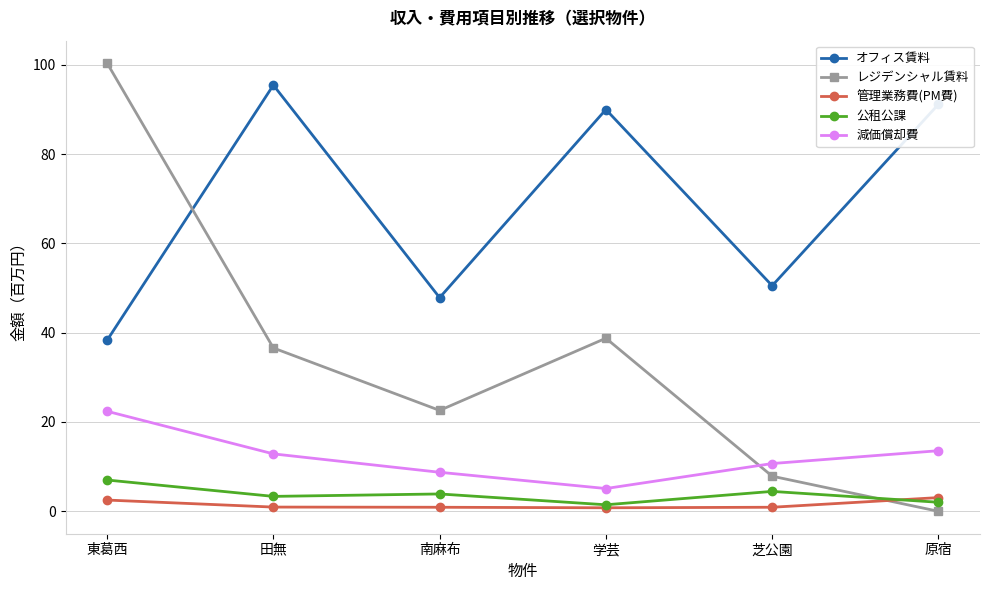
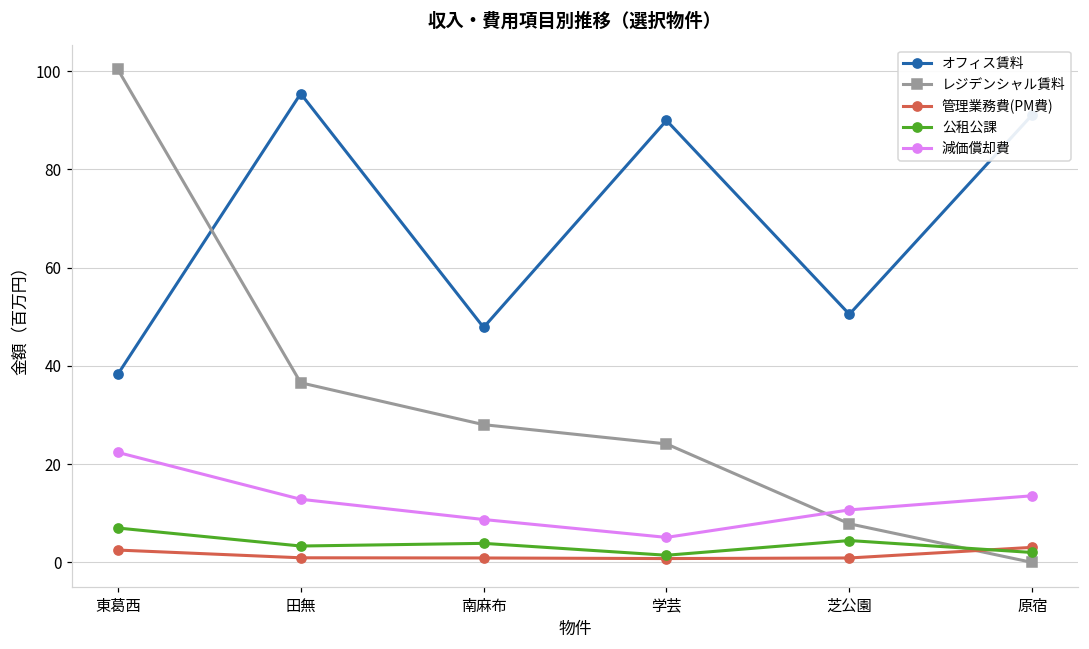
レジデンシャル賃料, 南麻布: 23 -> 28
レジデンシャル賃料, 学芸: 39 -> 24
